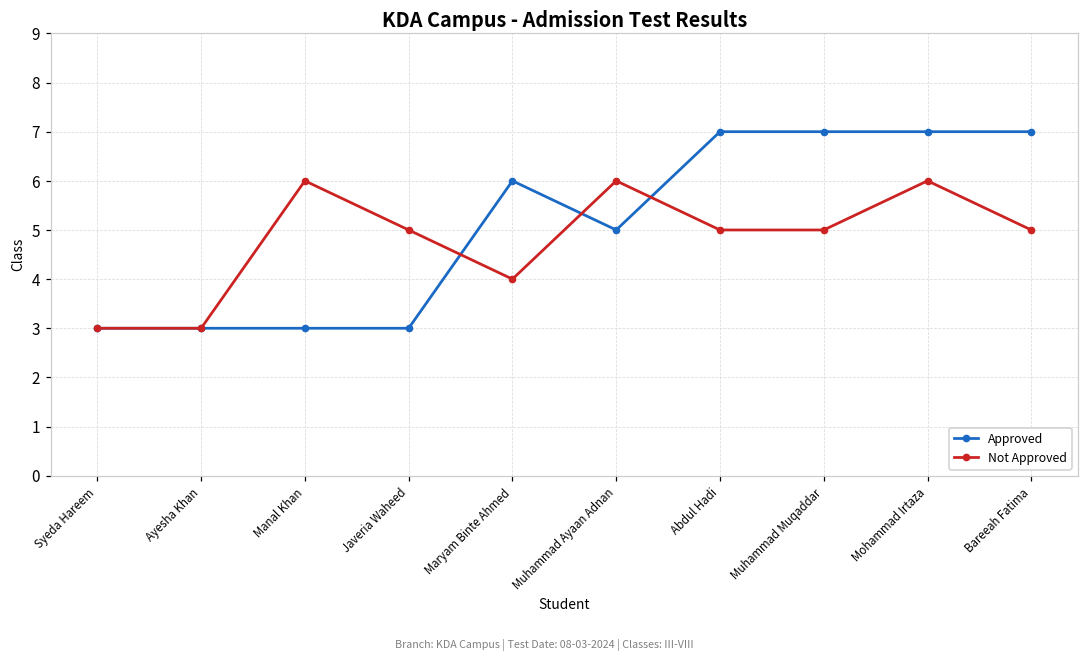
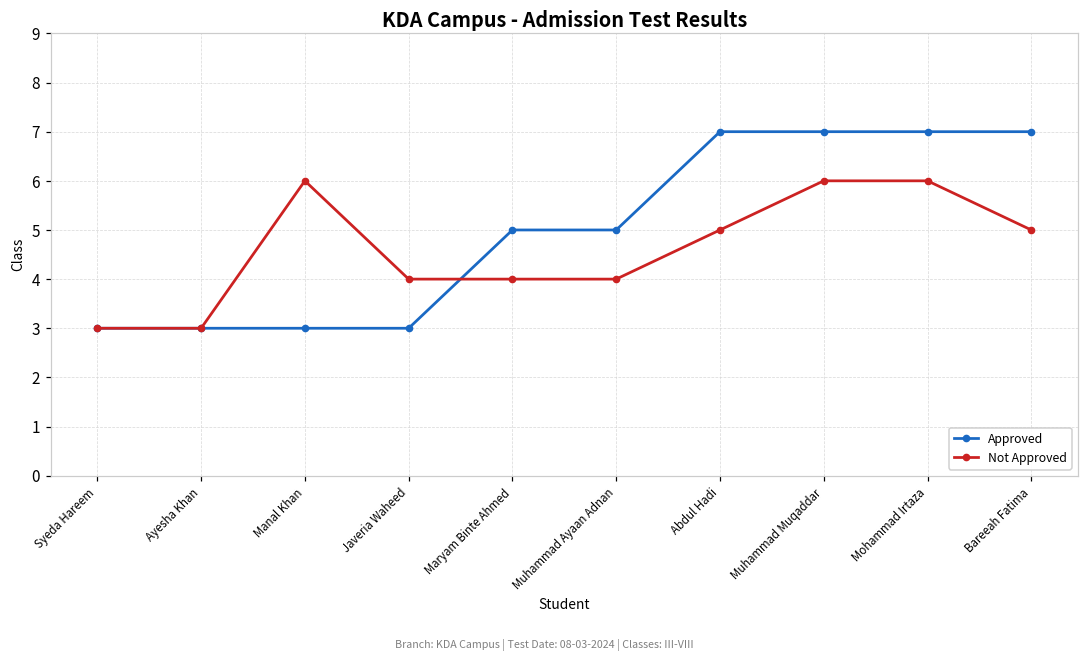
Not Approved, Javeria Waheed: 5 -> 4
Approved, Maryam Binte Ahmed: 6 -> 5
Not Approved, Muhammad Ayaan Adnan: 6 -> 4
Not Approved, Muhammad Muqaddar: 5 -> 6
